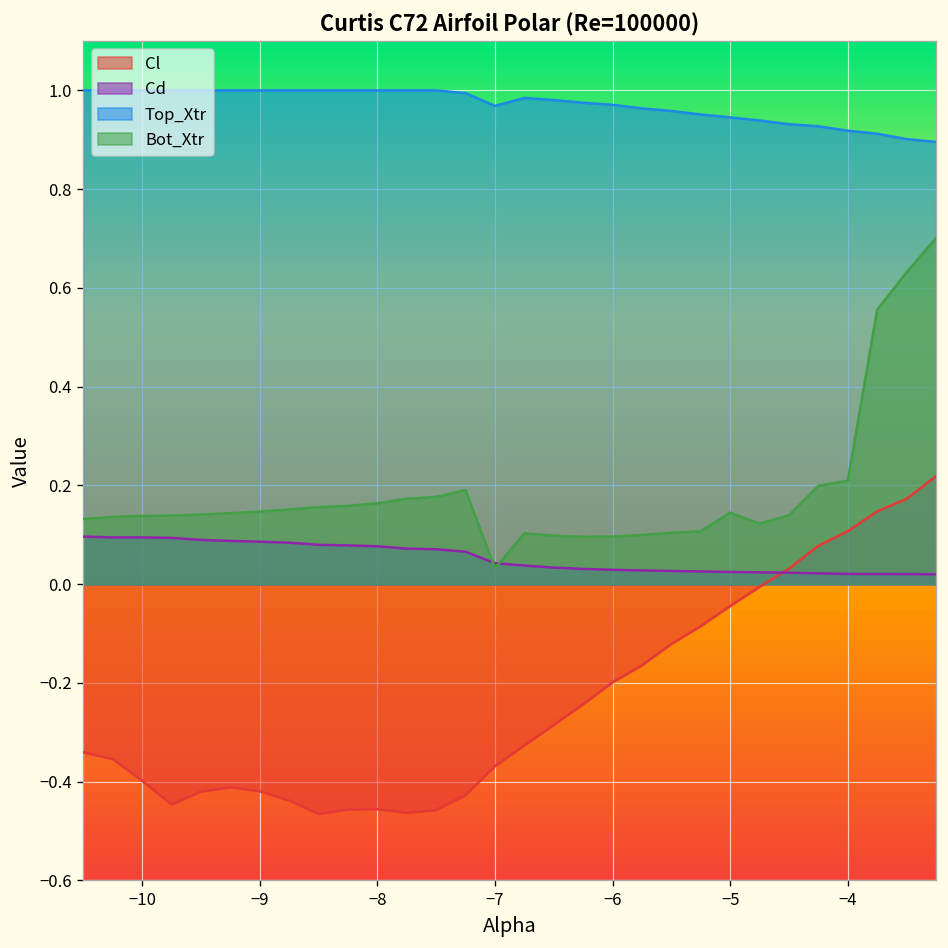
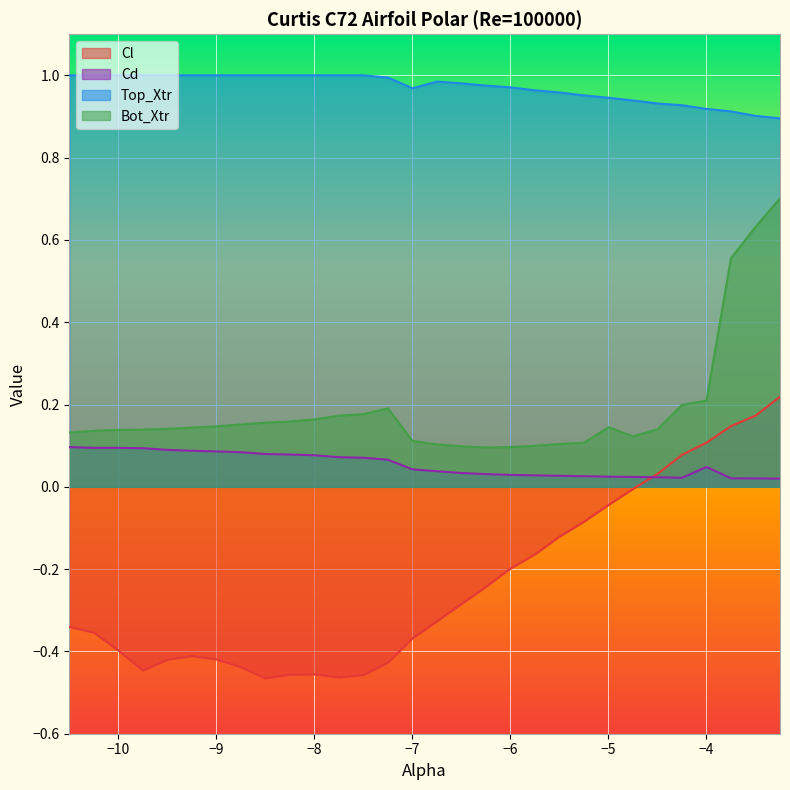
Bot_Xtr, −7: 0.03 -> 0.11
Cd, −4: 0.02 -> 0.05
